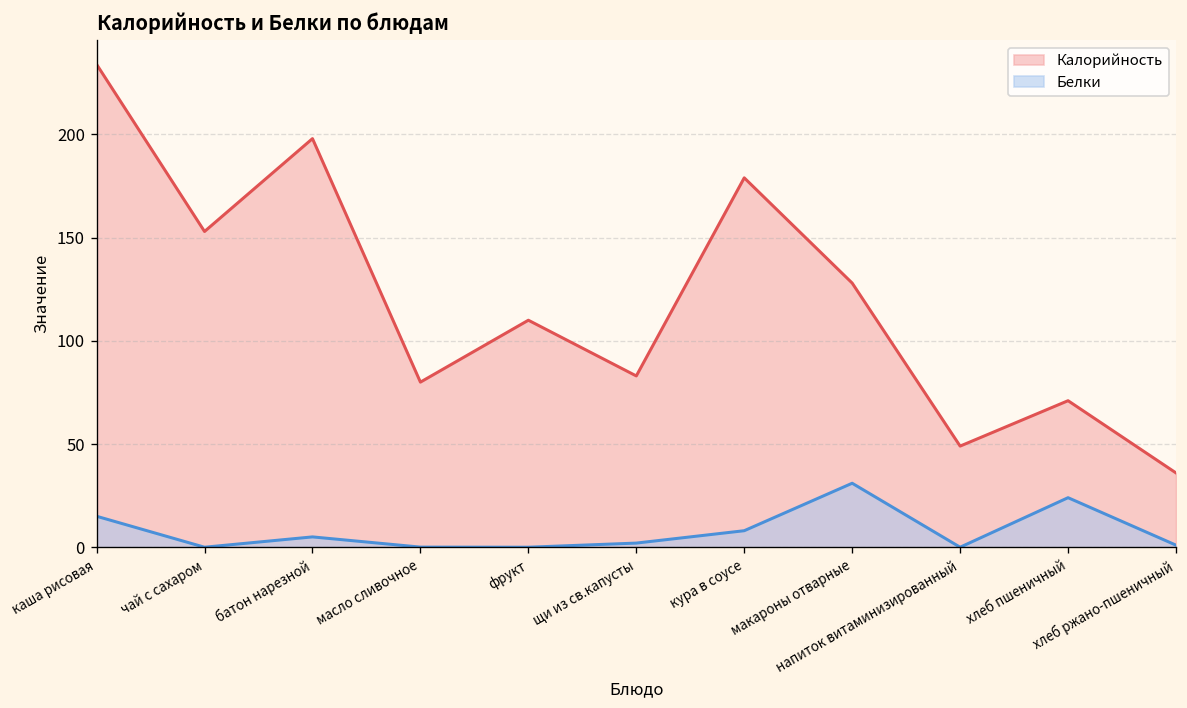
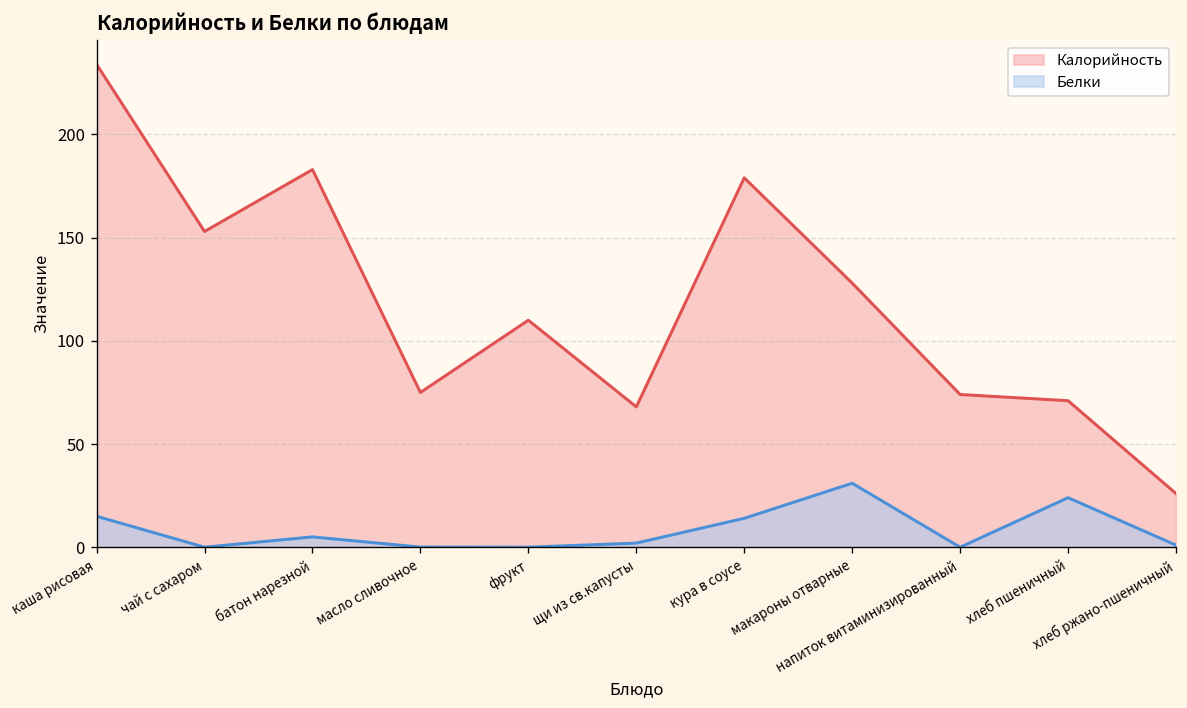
Калорийность, батон нарезной: 198 -> 183
Калорийность, масло сливочное: 80 -> 75
Калорийность, щи из св.капусты: 83 -> 68
Белки, кура в соусе: 8 -> 14
Калорийность, напиток витаминизированный: 49 -> 74
Калорийность, хлеб ржано-пшеничный: 36 -> 26
